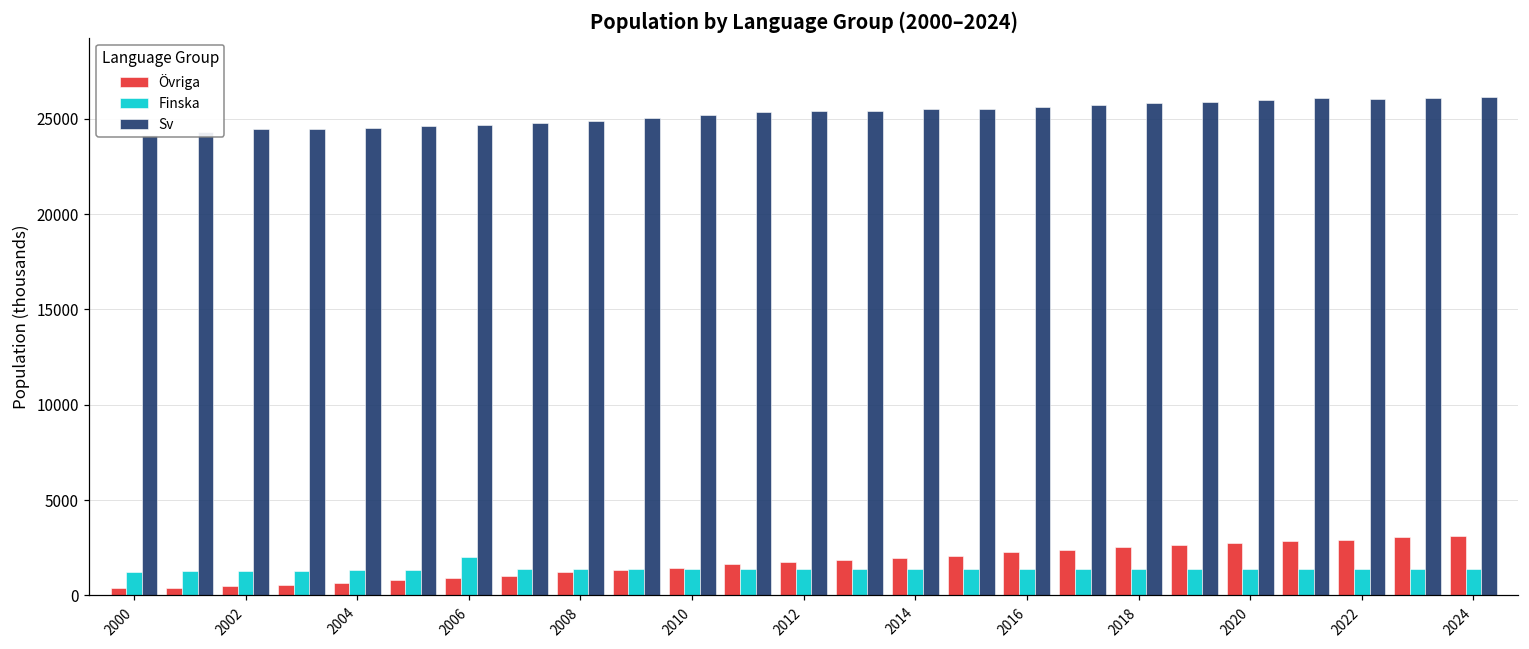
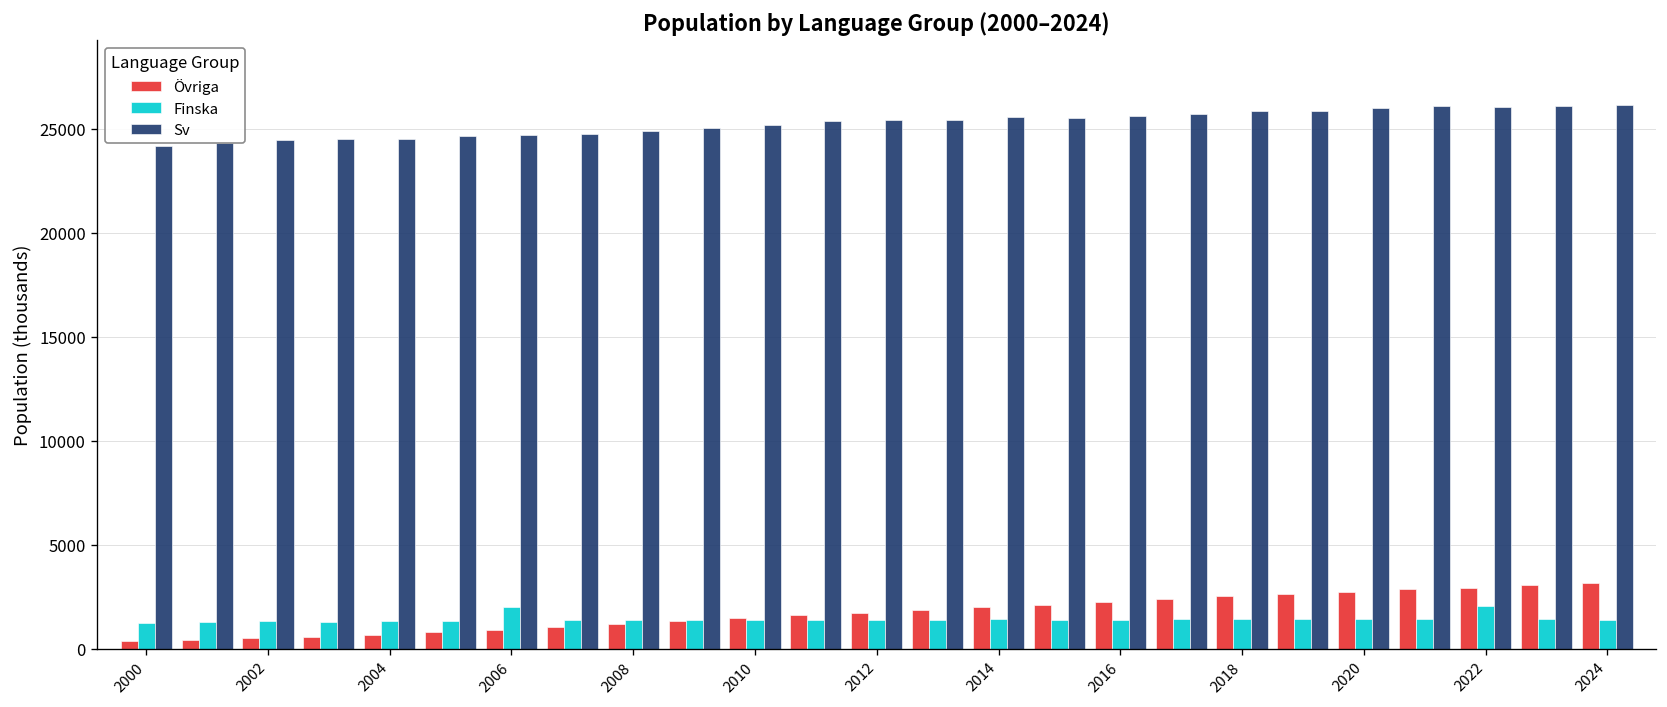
Finska, 2022: 1400 -> 2000
